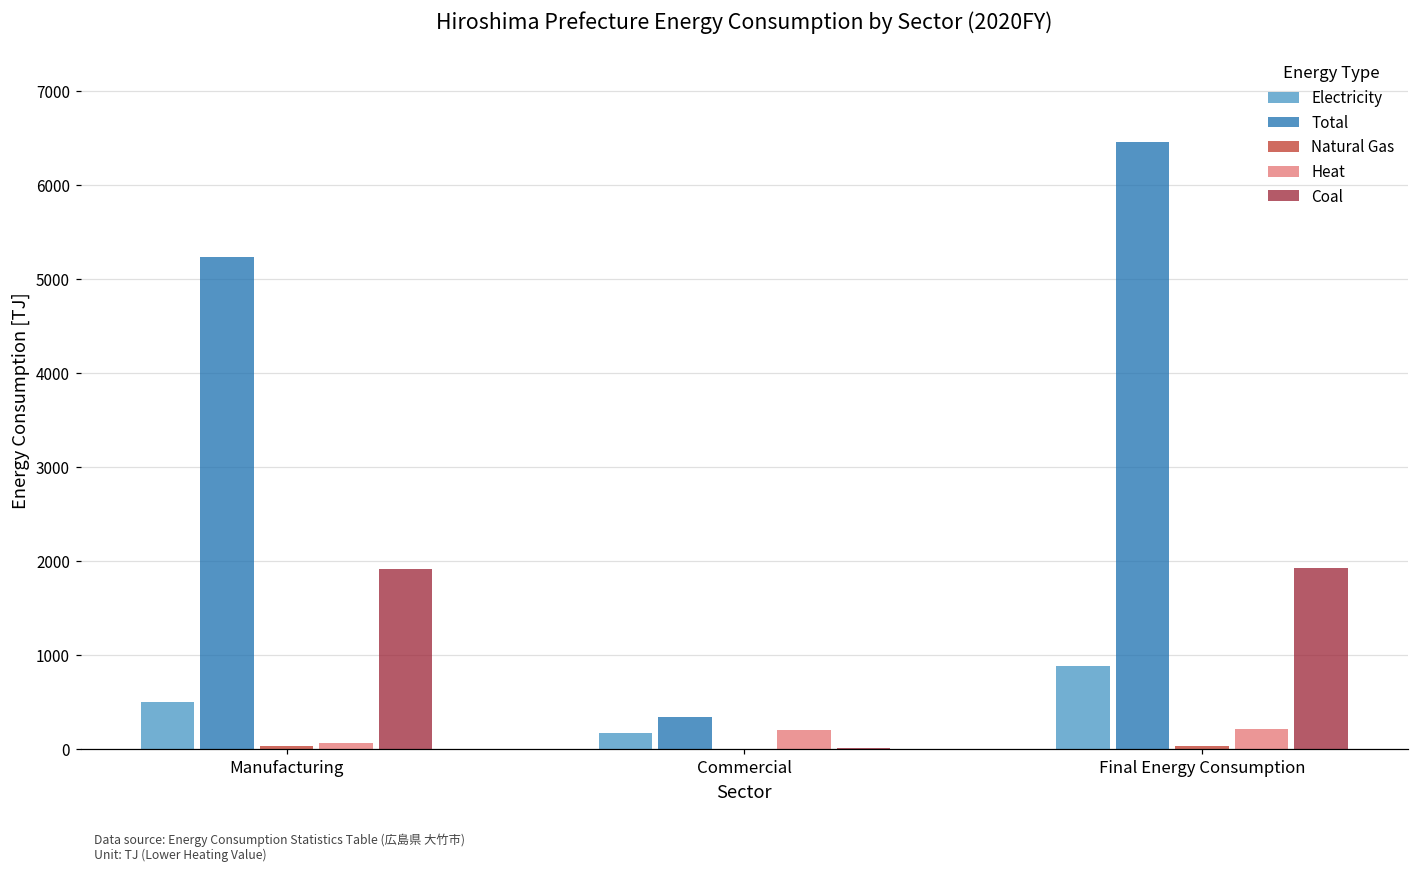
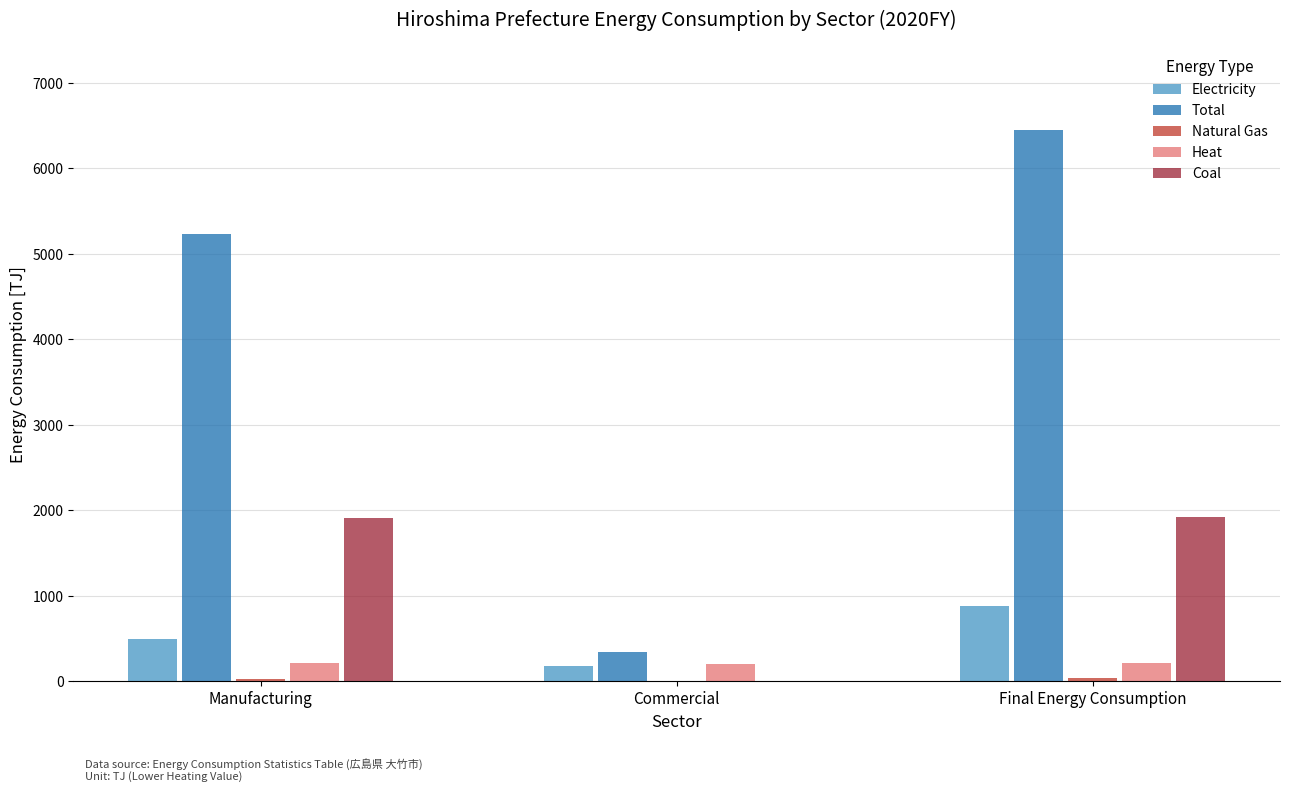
Heat, Manufacturing: 100 -> 200
